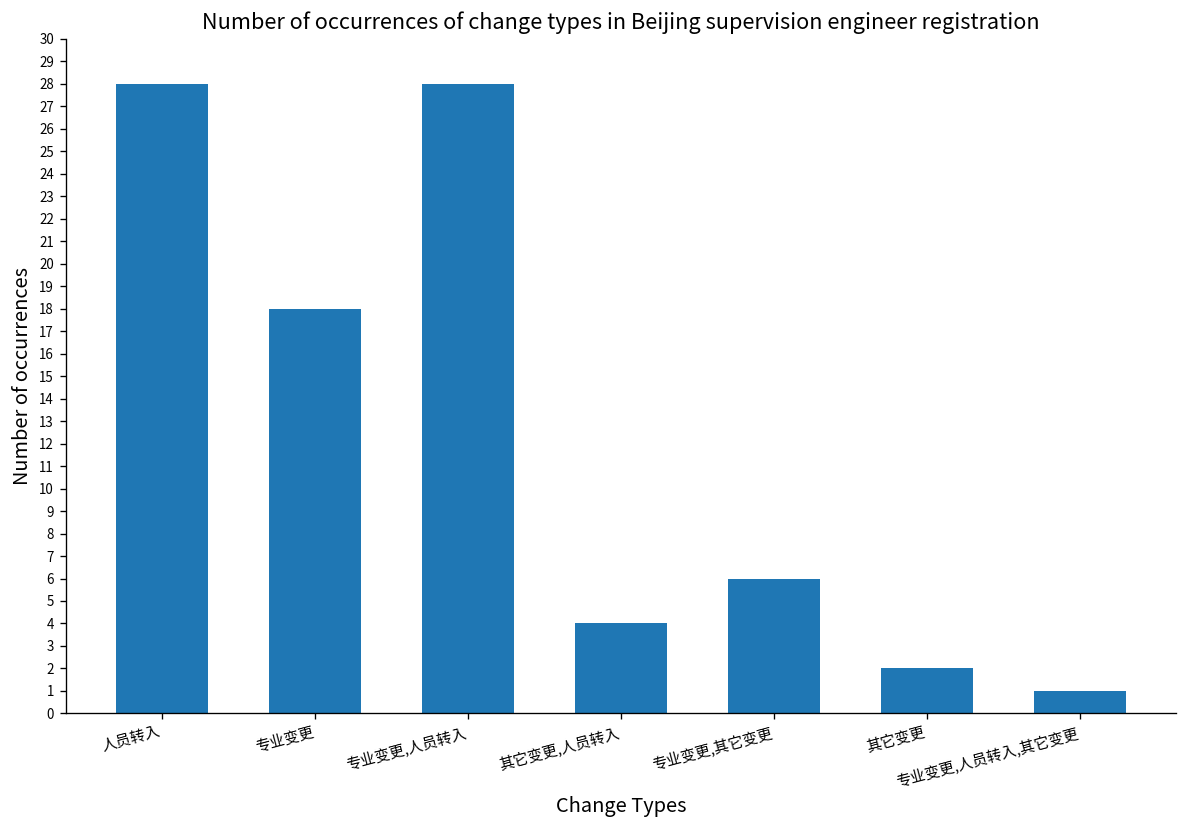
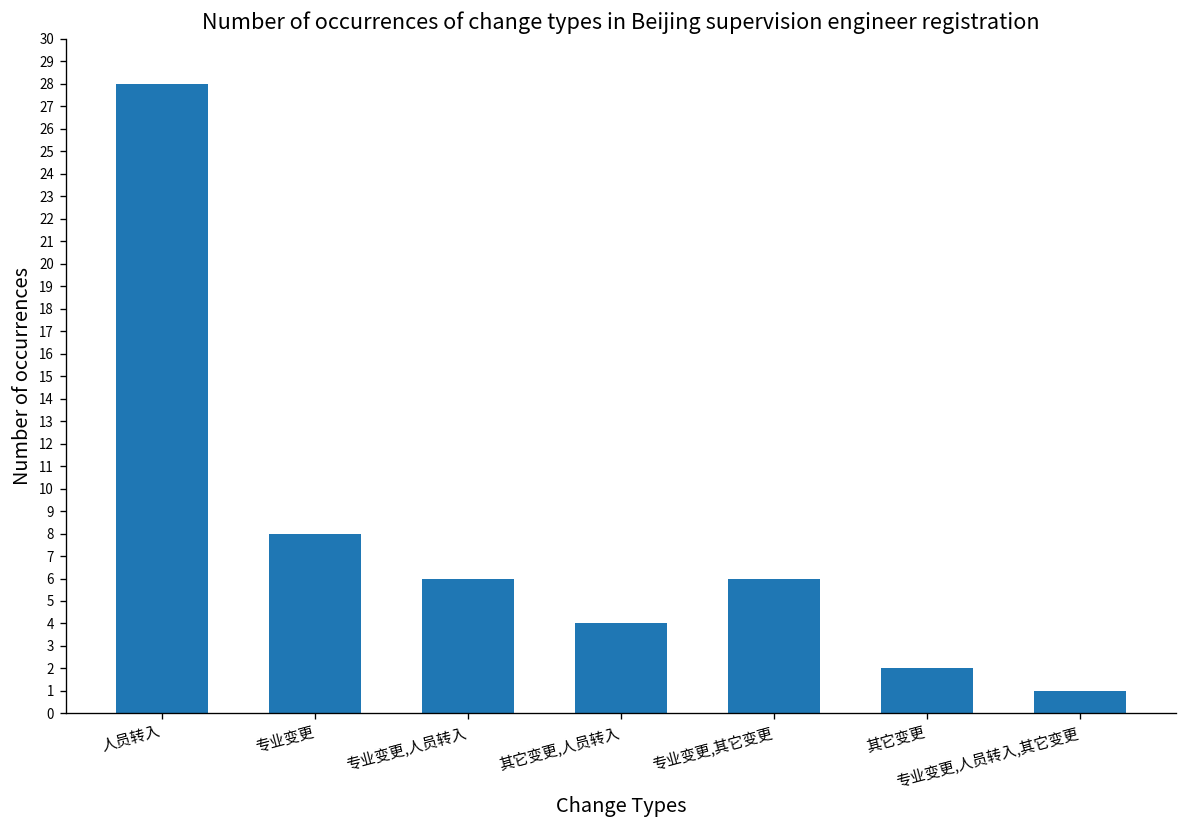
专业变更: 18 -> 8
专业变更,人员转入: 28 -> 6
